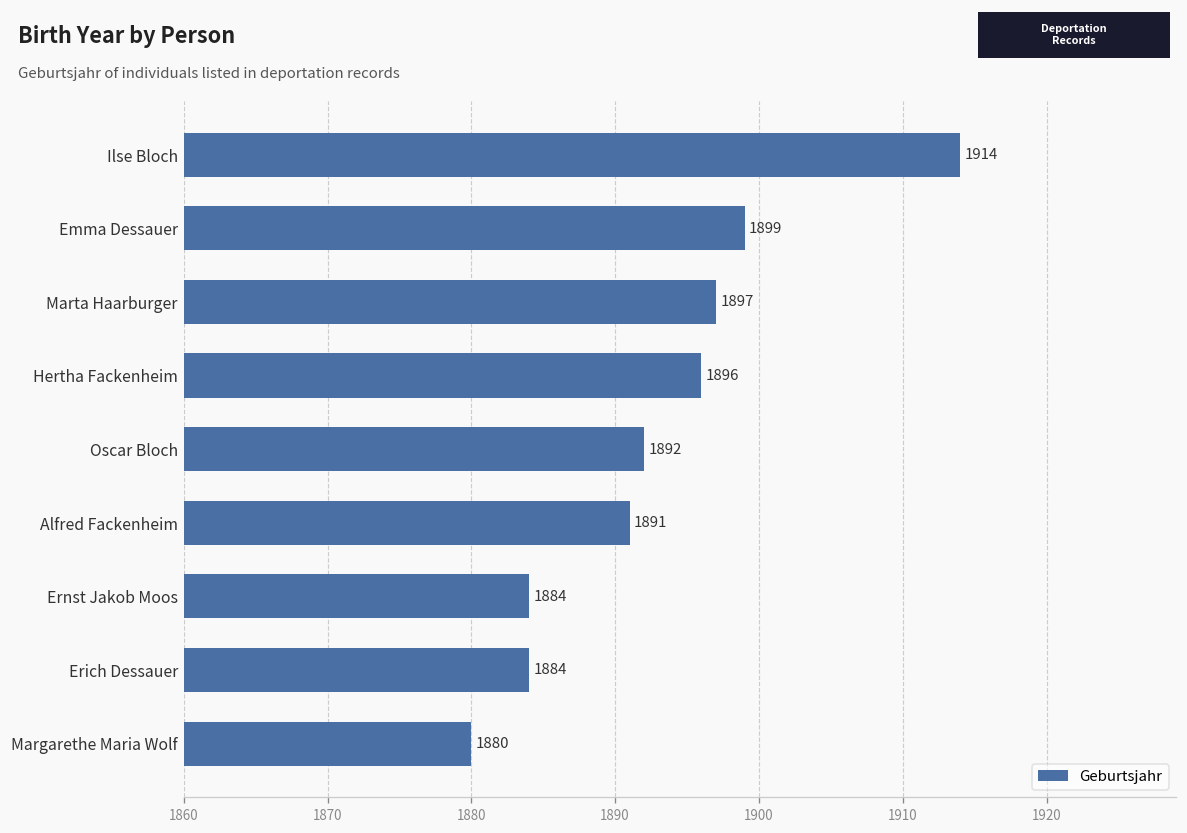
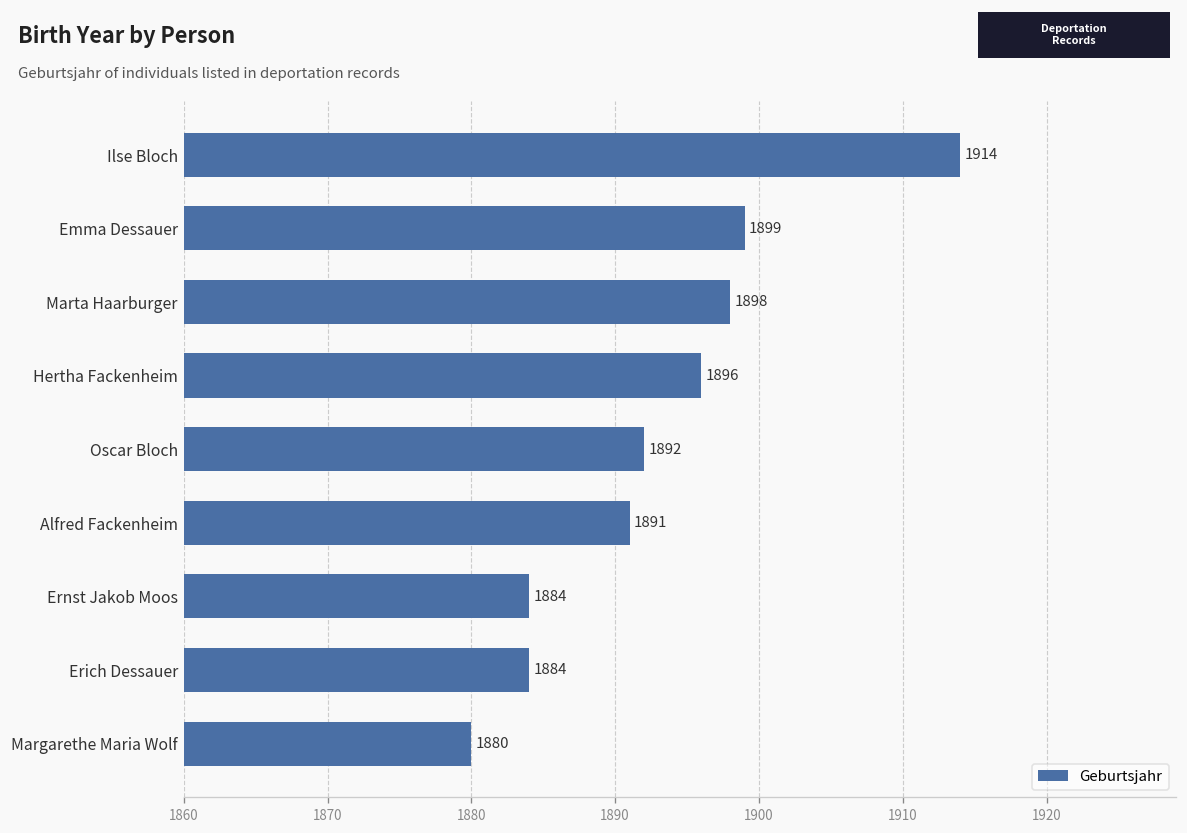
Marta Haarburger: 1897 -> 1898
